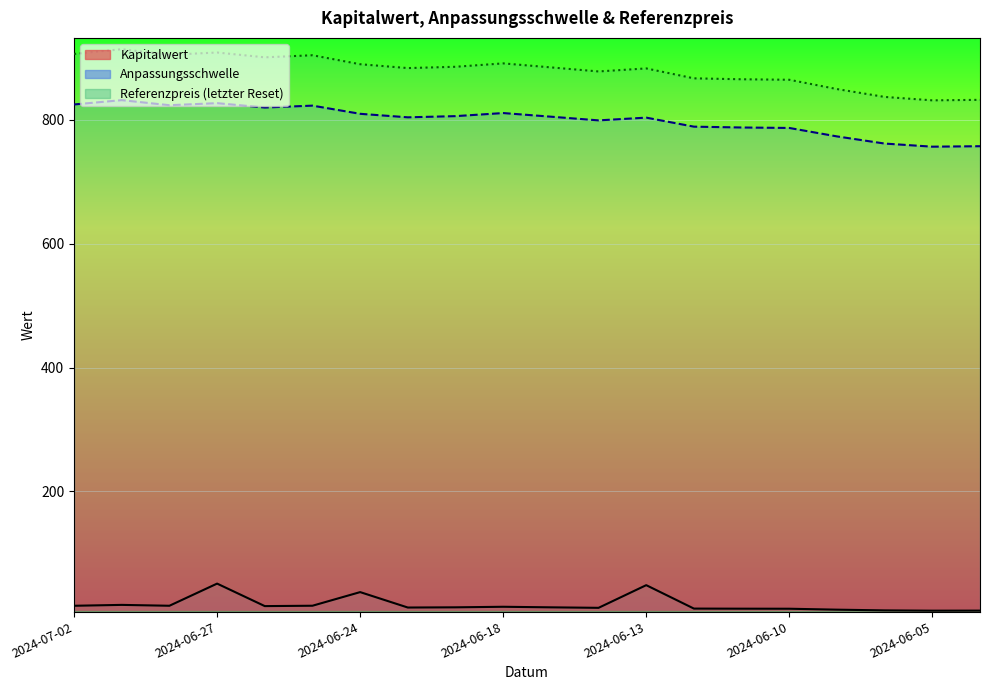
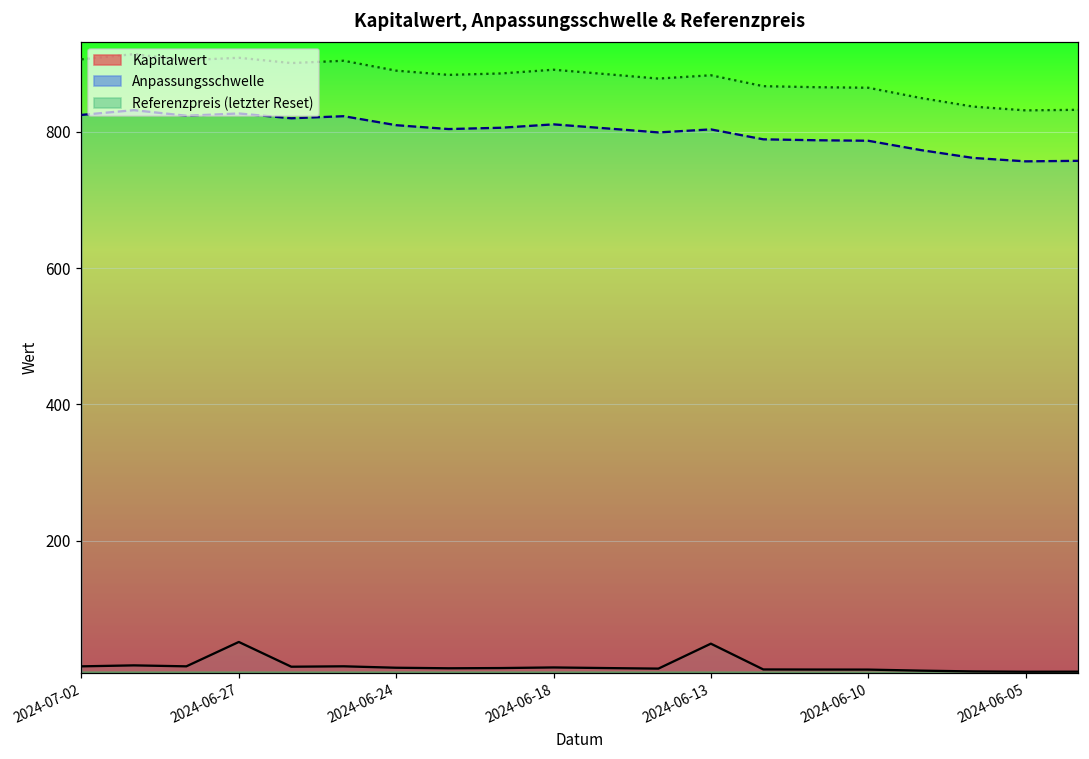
Kapitalwert, 2024-06-24: 40 -> 10
